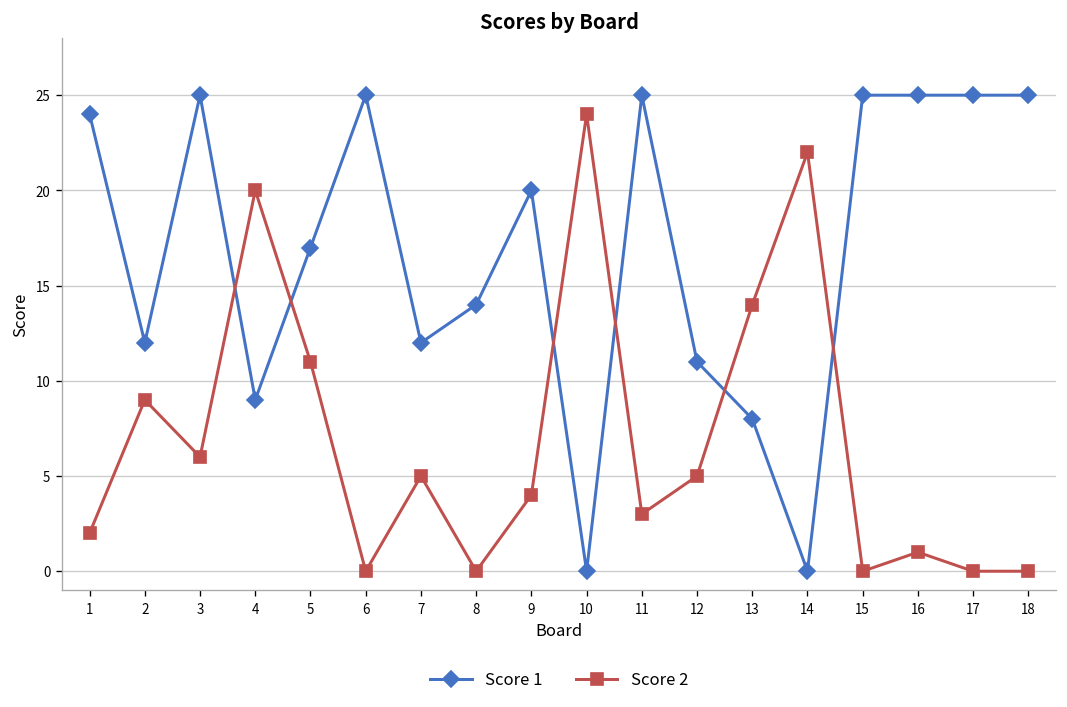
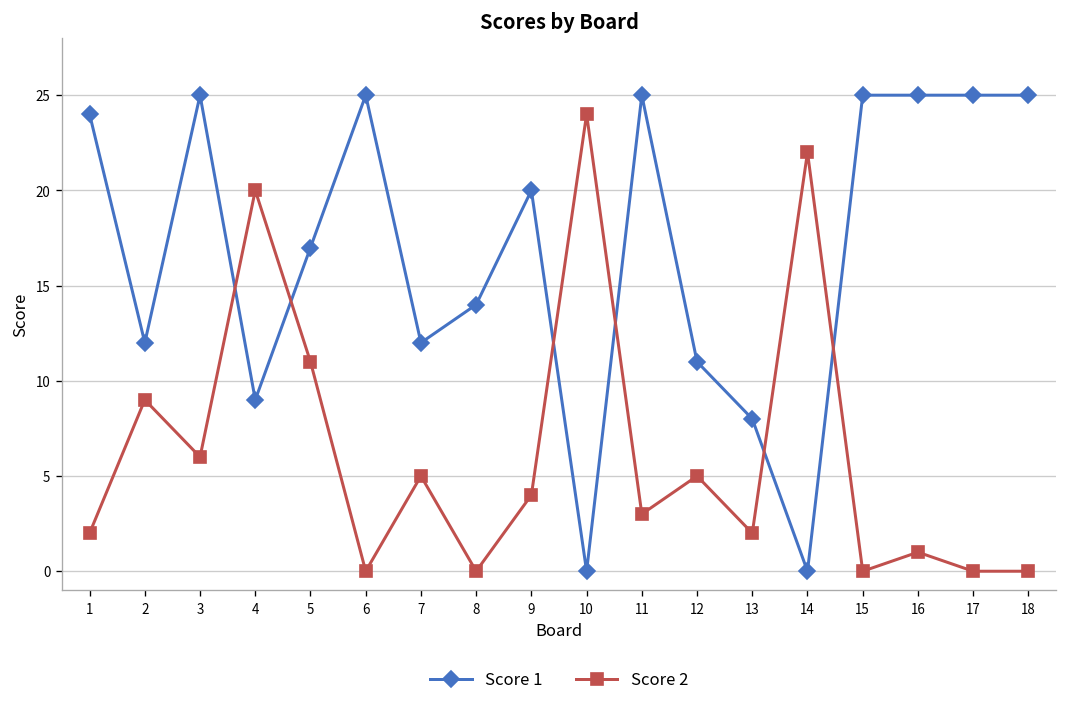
Score 2, 13: 14 -> 2
